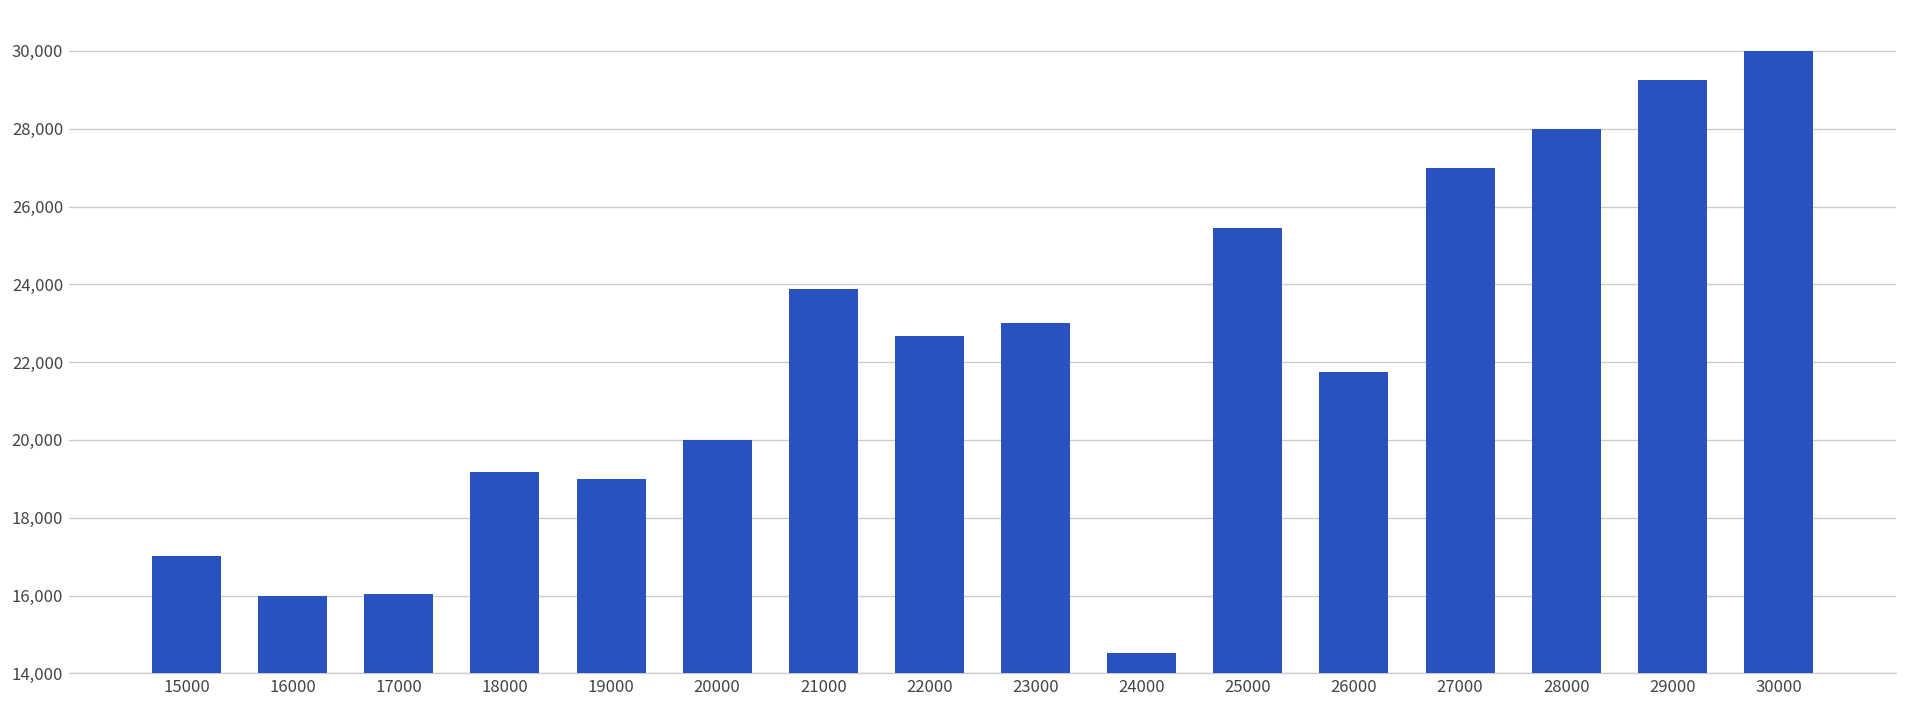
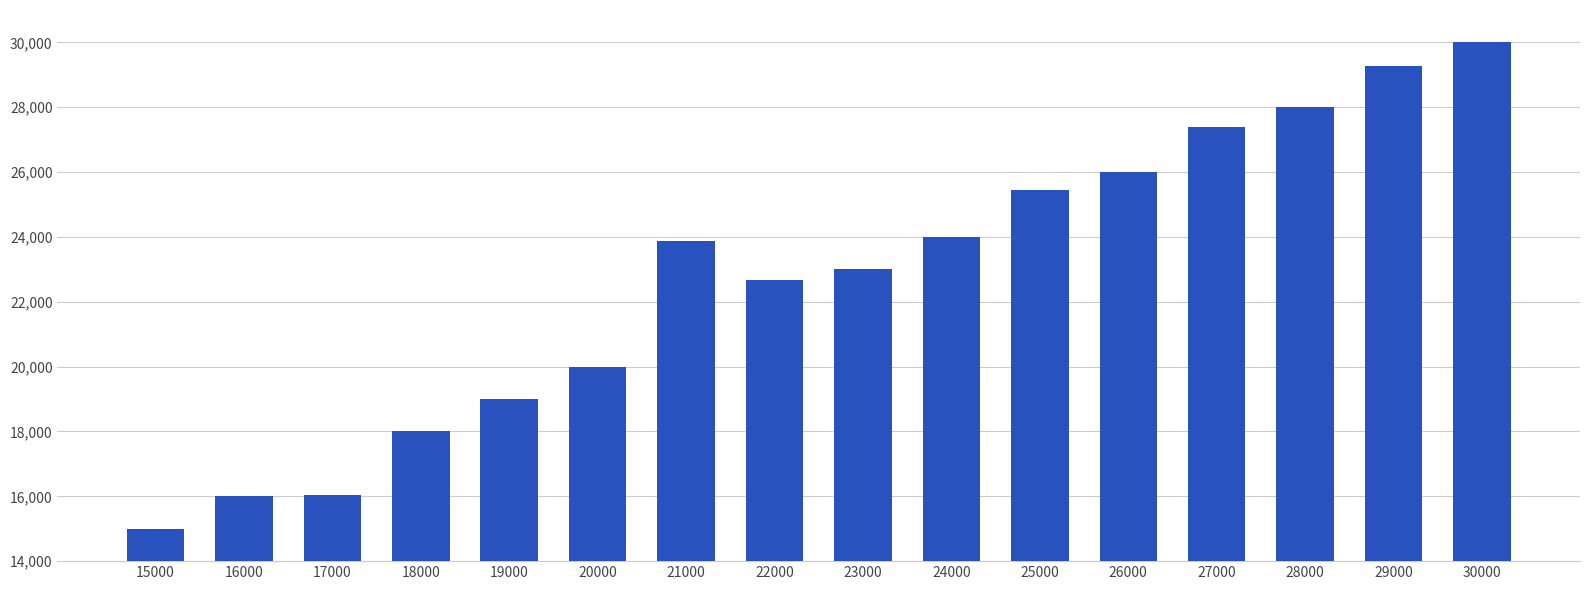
15000: 17,000 -> 15,000
18000: 19,200 -> 18,000
24000: 14,500 -> 24,000
26000: 21,800 -> 26,000
27000: 27,000 -> 27,400
